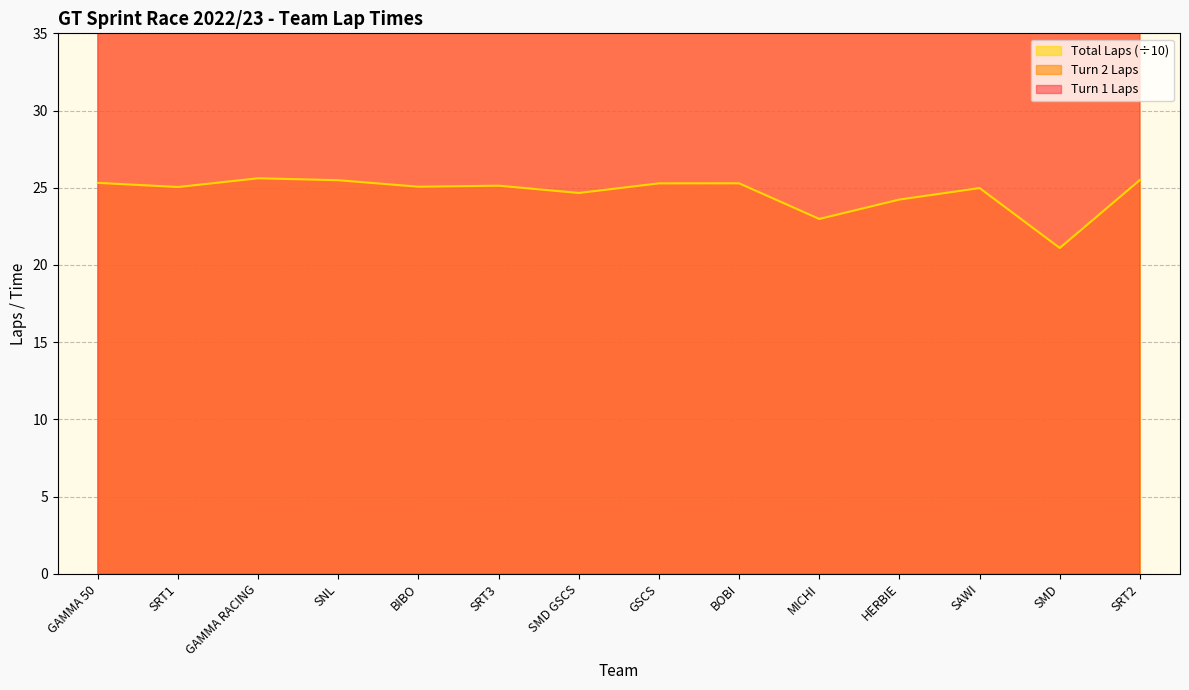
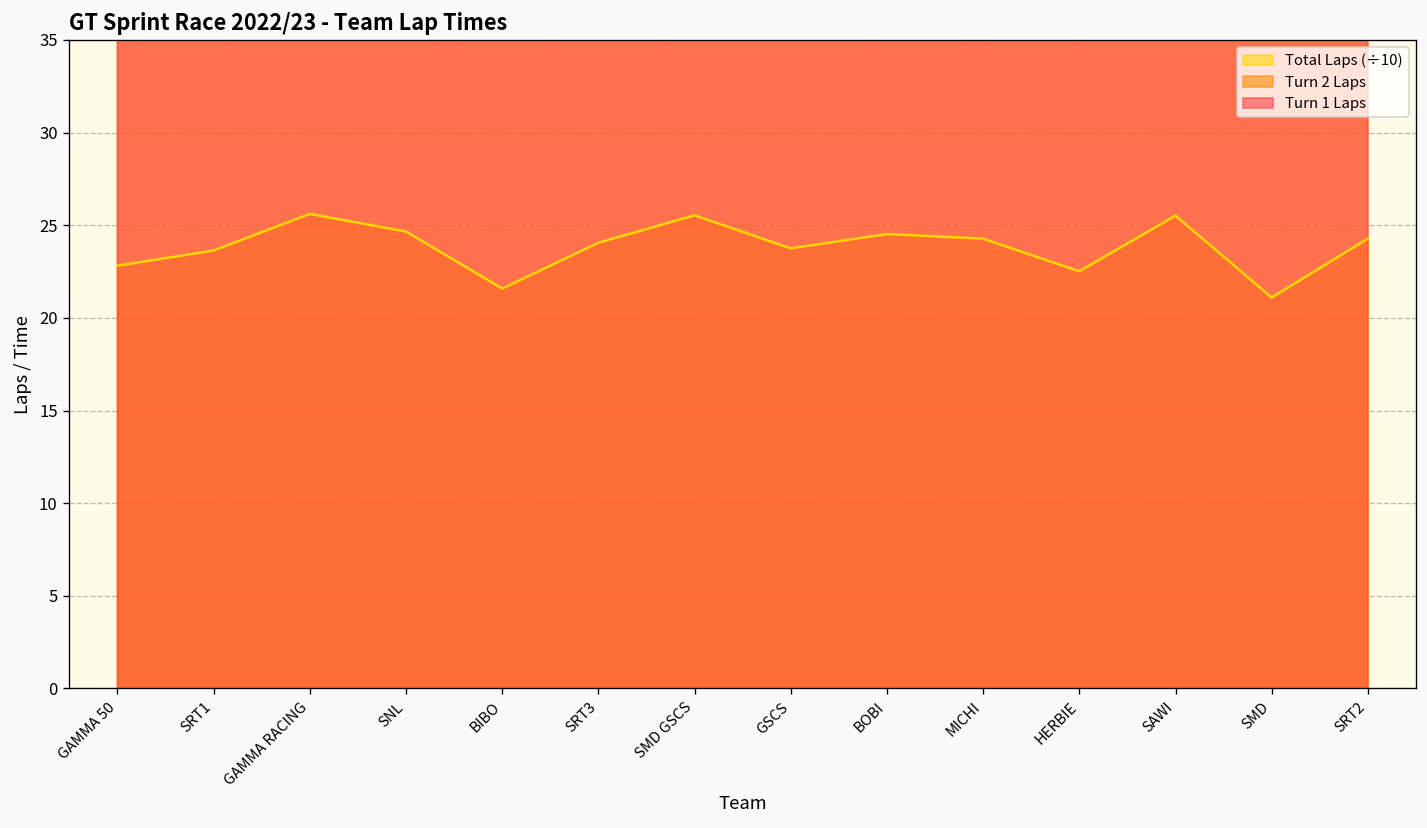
Total Laps (÷10), GAMMA 50: 25.3 -> 22.8
Total Laps (÷10), SRT1: 25.0 -> 23.6
Total Laps (÷10), SNL: 25.5 -> 24.7
Total Laps (÷10), BIBO: 25.1 -> 21.6
Total Laps (÷10), SRT3: 25.1 -> 24.1
Total Laps (÷10), SMD GSCS: 24.7 -> 25.5
Total Laps (÷10), GSCS: 25.3 -> 23.8
Total Laps (÷10), BOBI: 25.3 -> 24.5
Total Laps (÷10), MICHI: 23.0 -> 24.3
Total Laps (÷10), HERBIE: 24.2 -> 22.5
Total Laps (÷10), SAWI: 25.0 -> 25.5
Total Laps (÷10), SRT2: 25.5 -> 24.3
